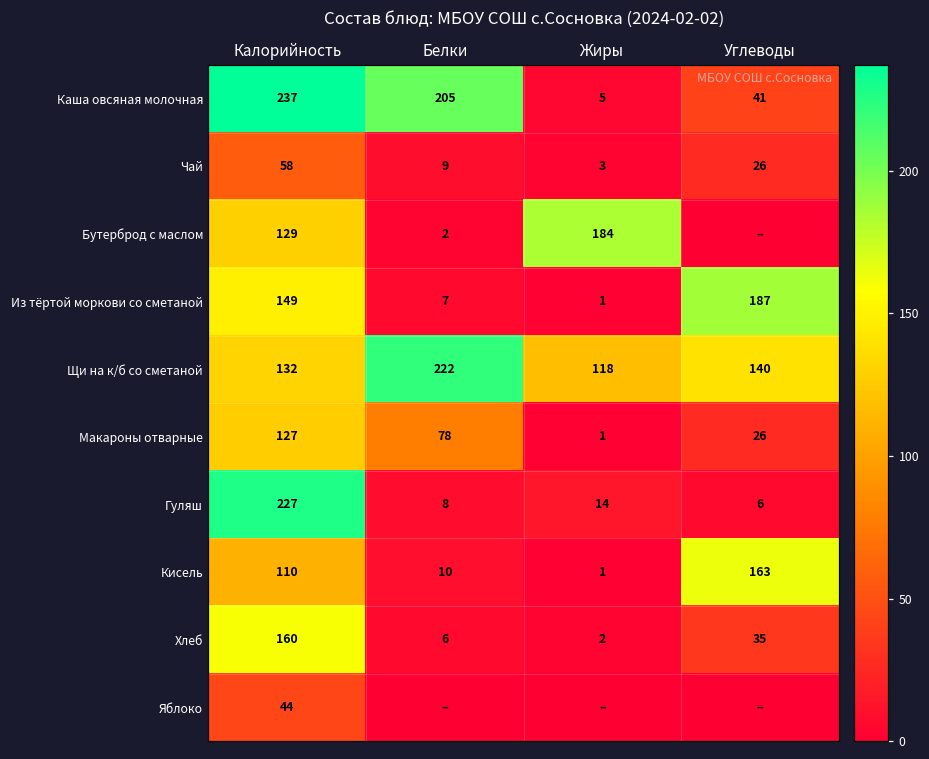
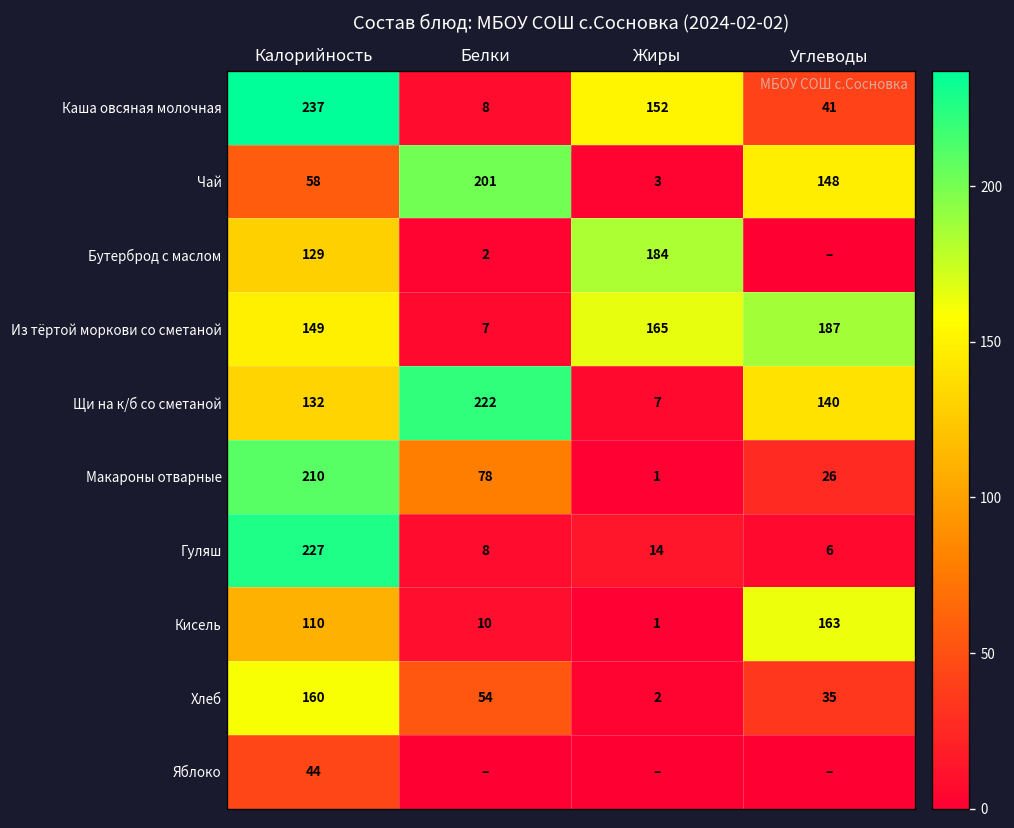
Каша овсяная молочная, Белки: 205 -> 8
Каша овсяная молочная, Жиры: 5 -> 152
Чай, Белки: 9 -> 201
Чай, Углеводы: 26 -> 148
Из тёртой моркови со сметаной, Жиры: 1 -> 165
Щи на к/б со сметаной, Жиры: 118 -> 7
Макароны отварные, Калорийность: 127 -> 210
Хлеб, Белки: 6 -> 54
